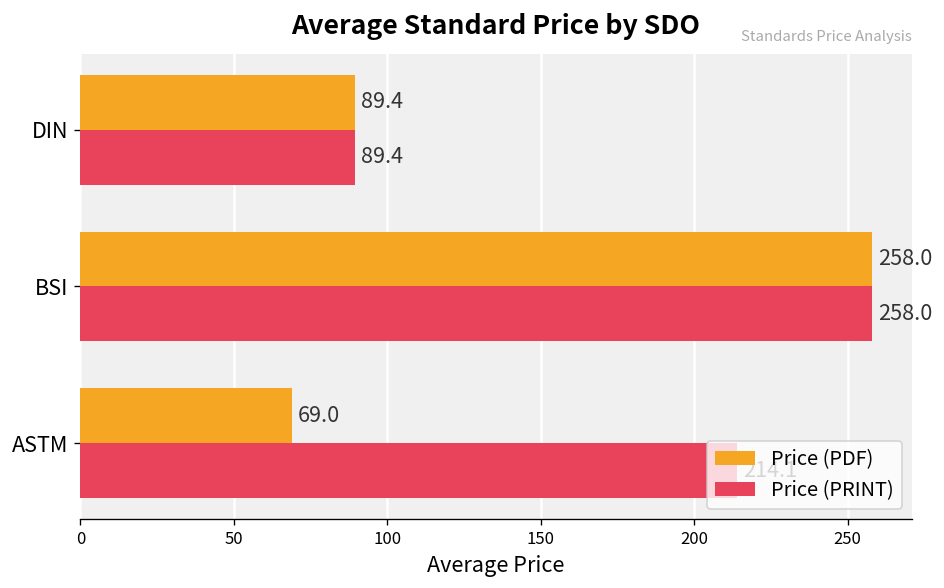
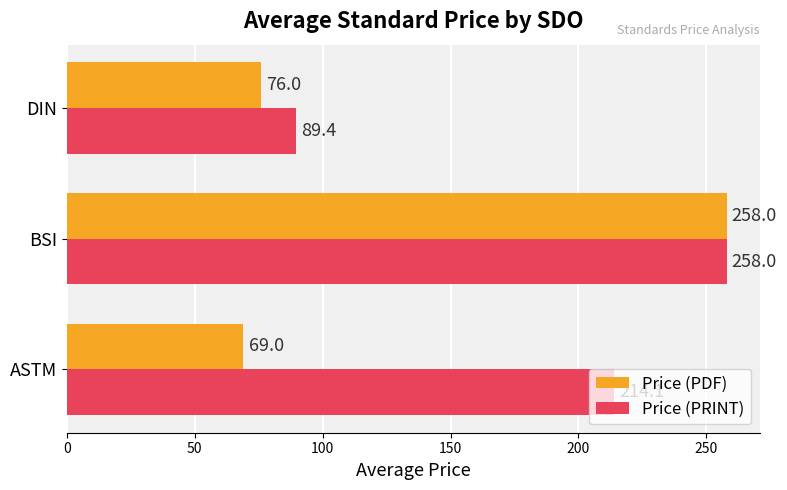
Price (PDF), DIN: 89.4 -> 76.0
